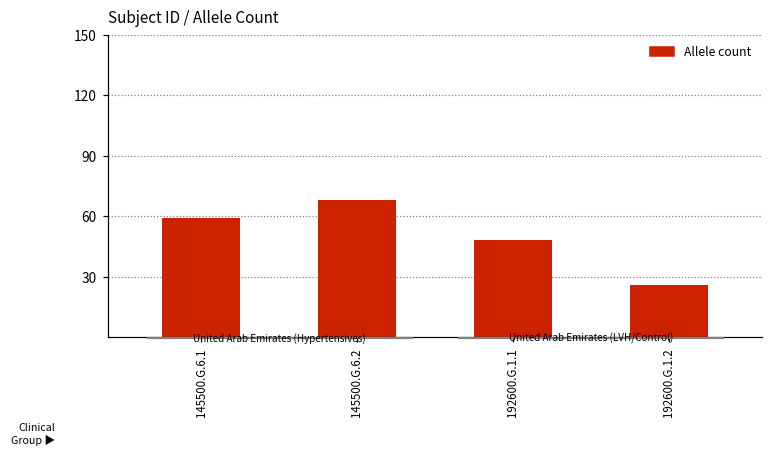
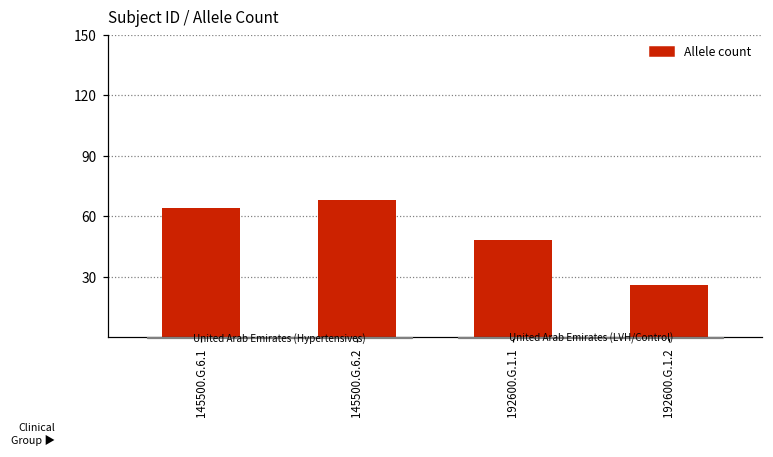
145500.G.6.1: 59 -> 64
